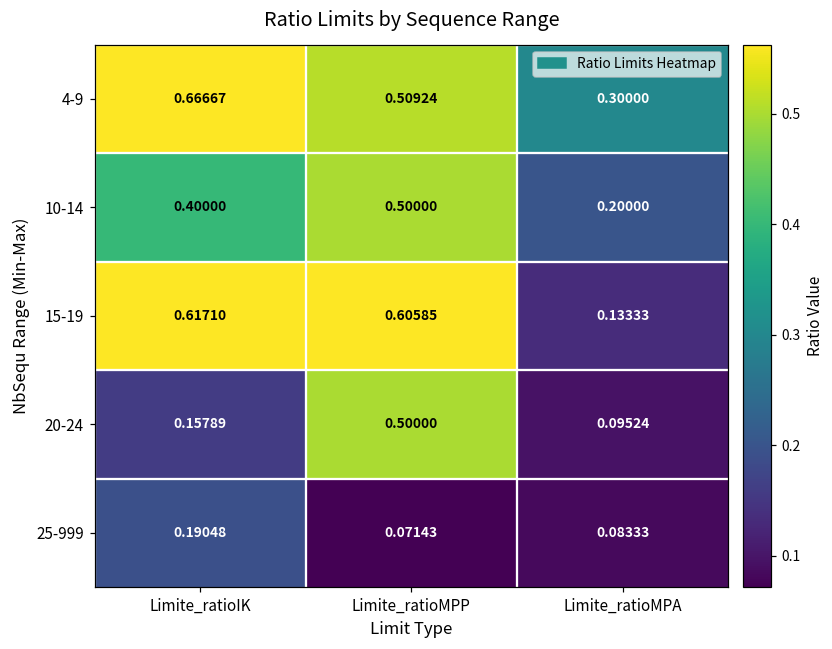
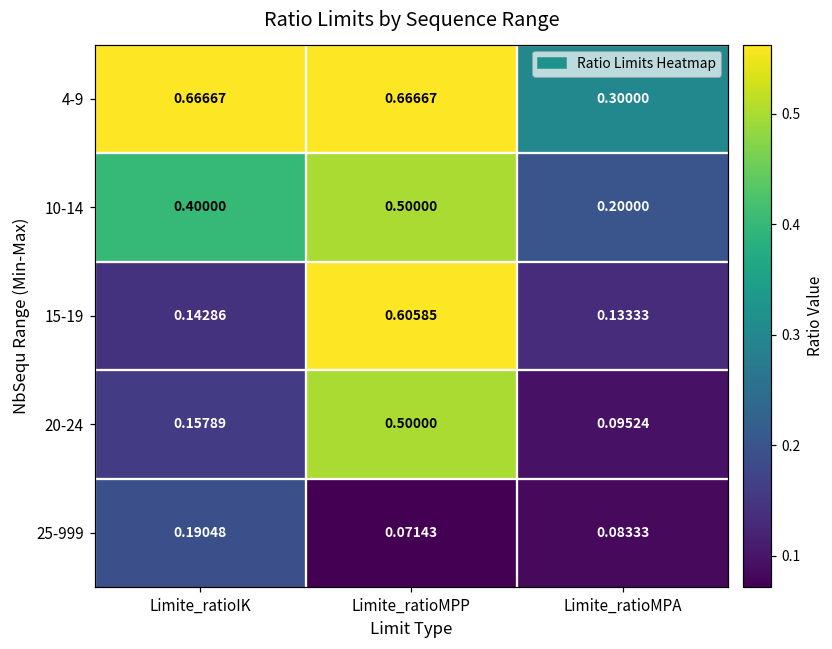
4-9, Limite_ratioMPP: 0.50924 -> 0.66667
15-19, Limite_ratioIK: 0.61710 -> 0.14286
